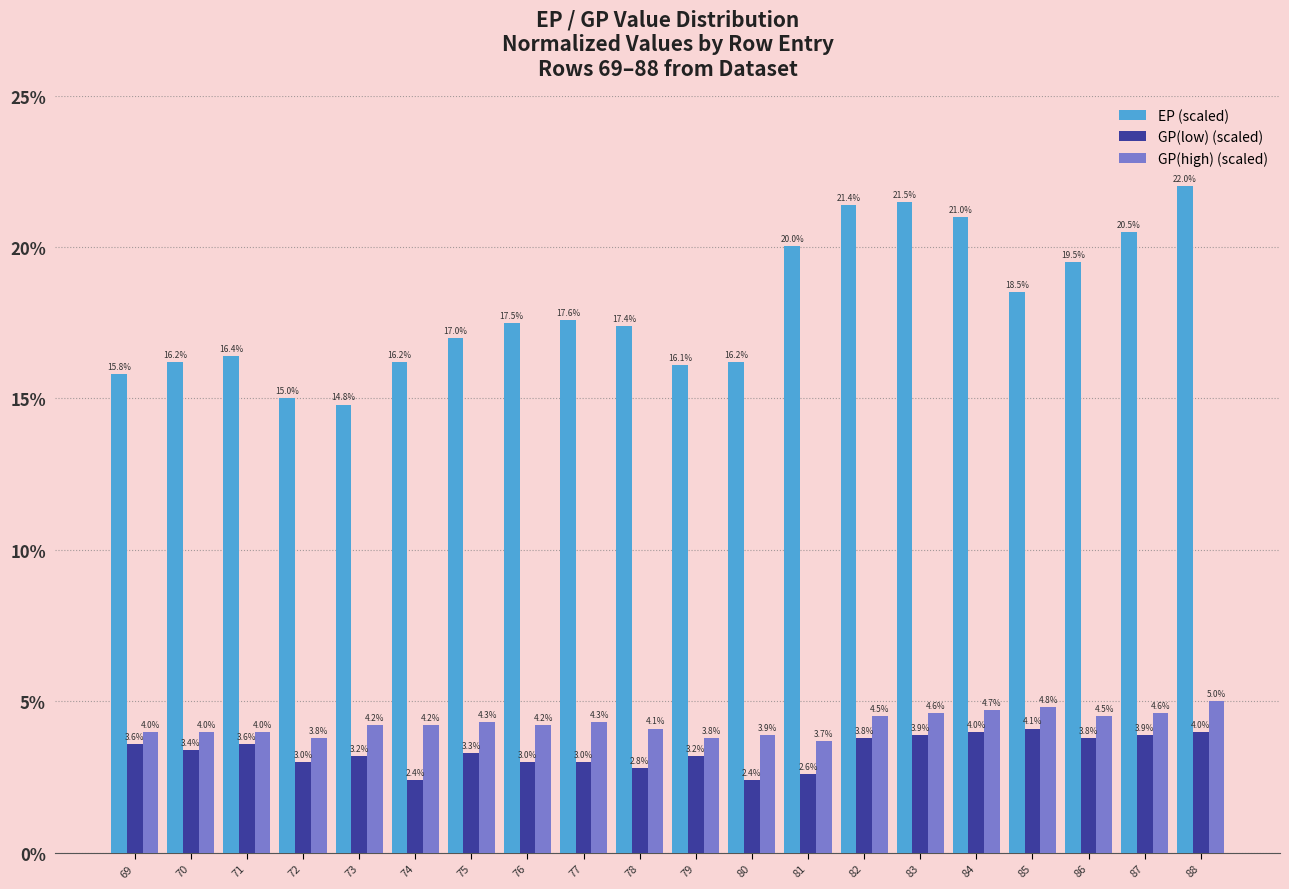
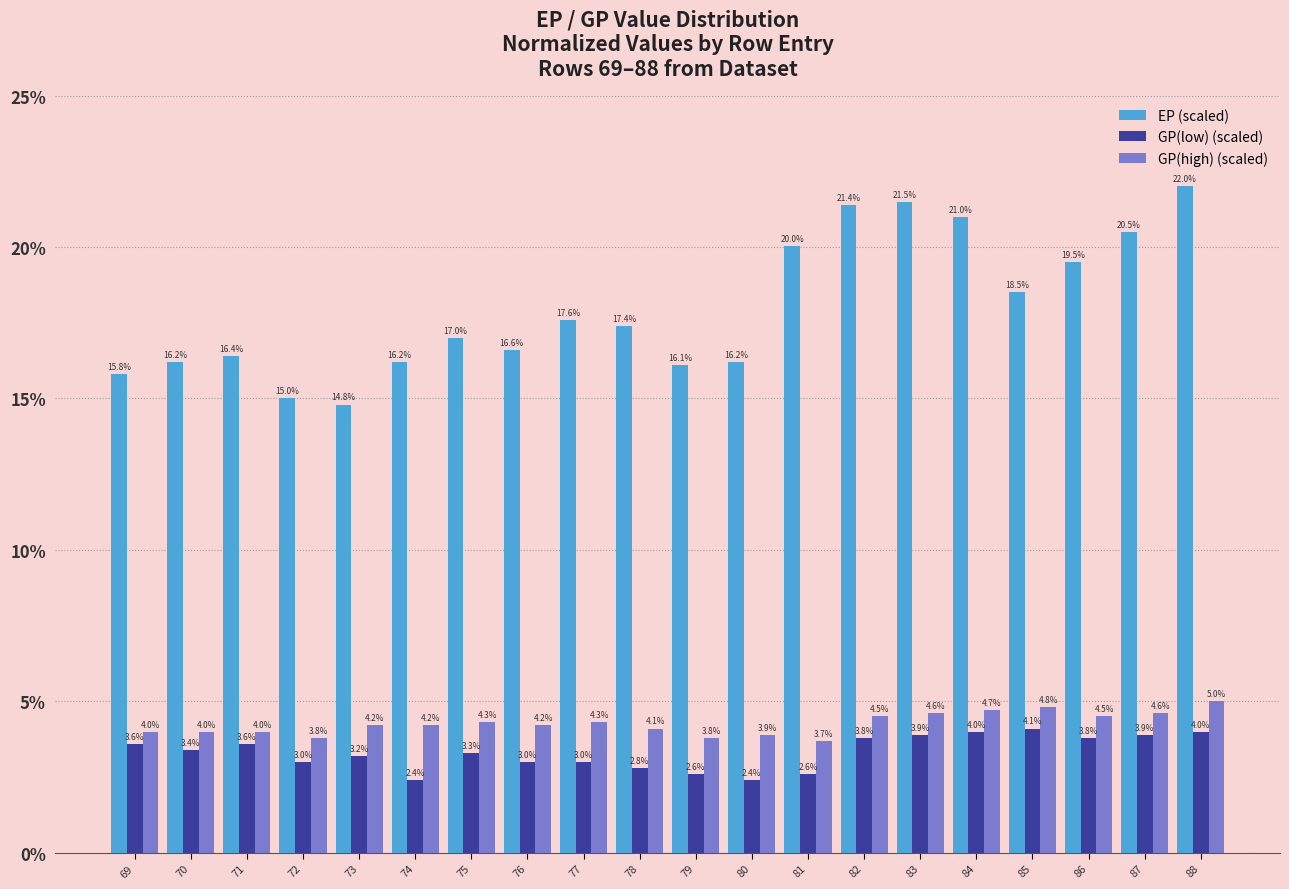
EP (scaled), 76: 17.5% -> 16.6%
GP(low) (scaled), 79: 3.2% -> 2.6%
